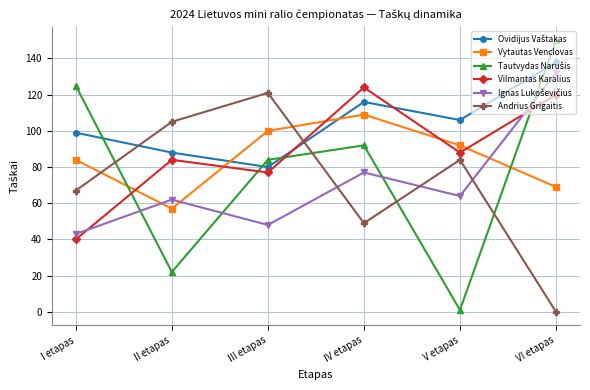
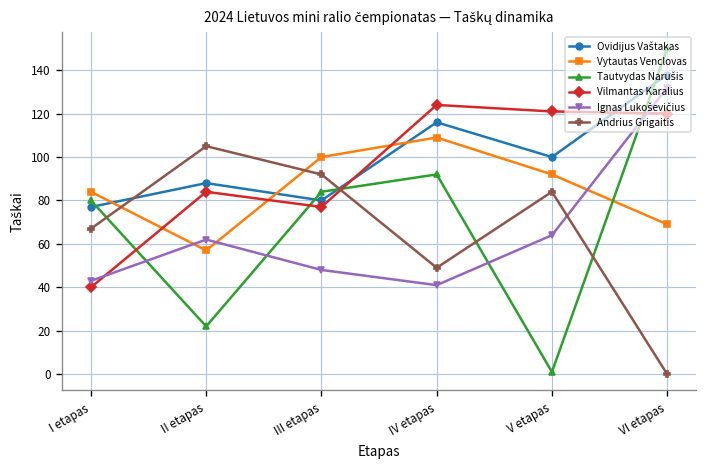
Ovidijus Vaštakas, I etapas: 99 -> 77
Tautvydas Narušis, I etapas: 125 -> 80
Andrius Grigaitis, III etapas: 121 -> 92
Ignas Lukoševičius, IV etapas: 77 -> 41
Ovidijus Vaštakas, V etapas: 106 -> 100
Vilmantas Karalius, V etapas: 88 -> 121
